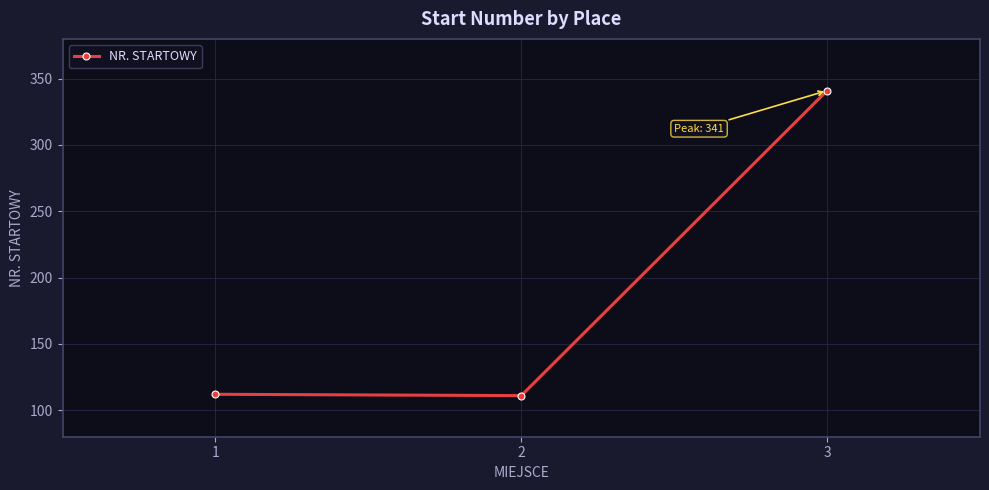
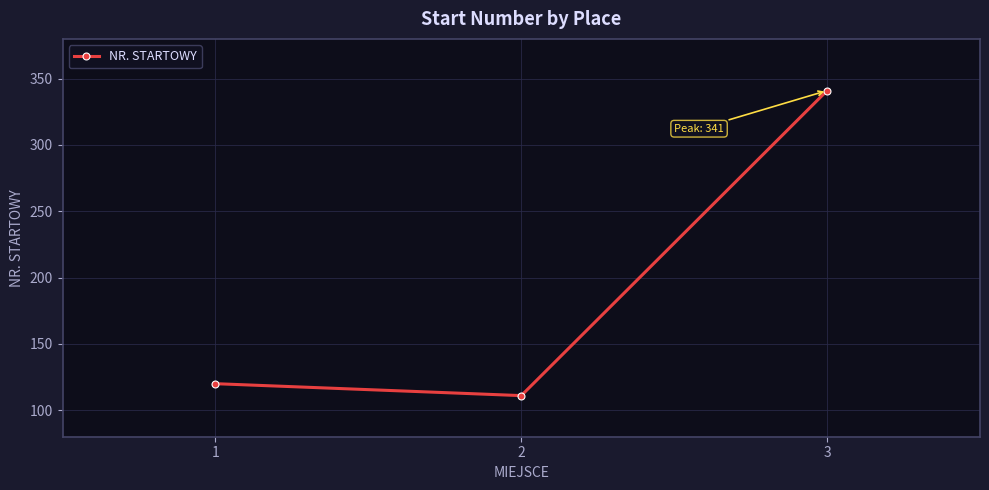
1: 112 -> 120
